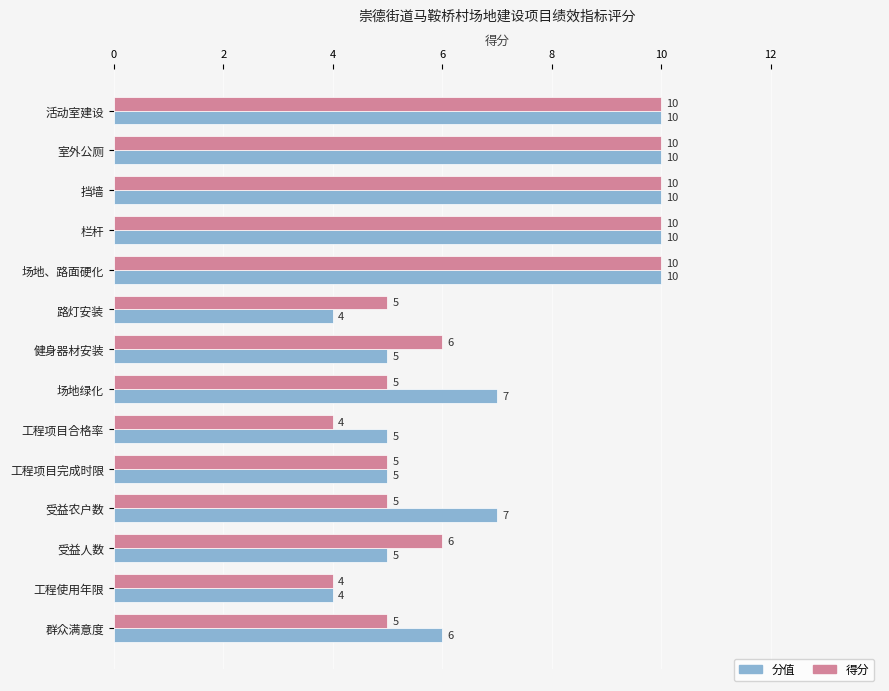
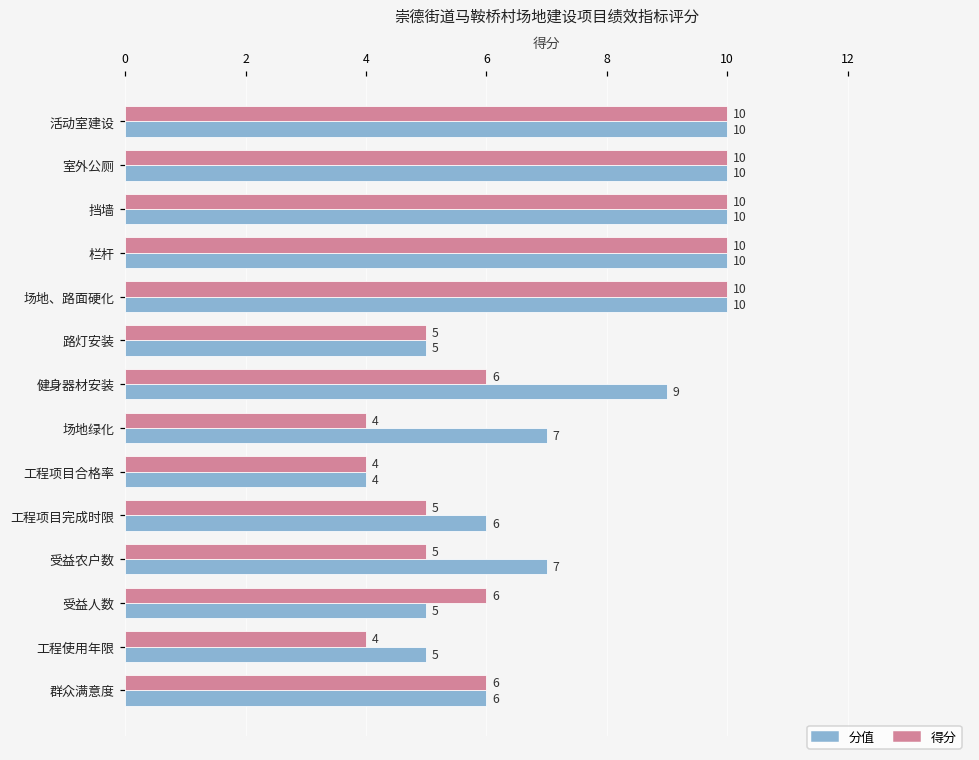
分值, 路灯安装: 4 -> 5
分值, 健身器材安装: 5 -> 9
得分, 场地绿化: 5 -> 4
分值, 工程项目合格率: 5 -> 4
分值, 工程项目完成时限: 5 -> 6
分值, 工程使用年限: 4 -> 5
得分, 群众满意度: 5 -> 6
